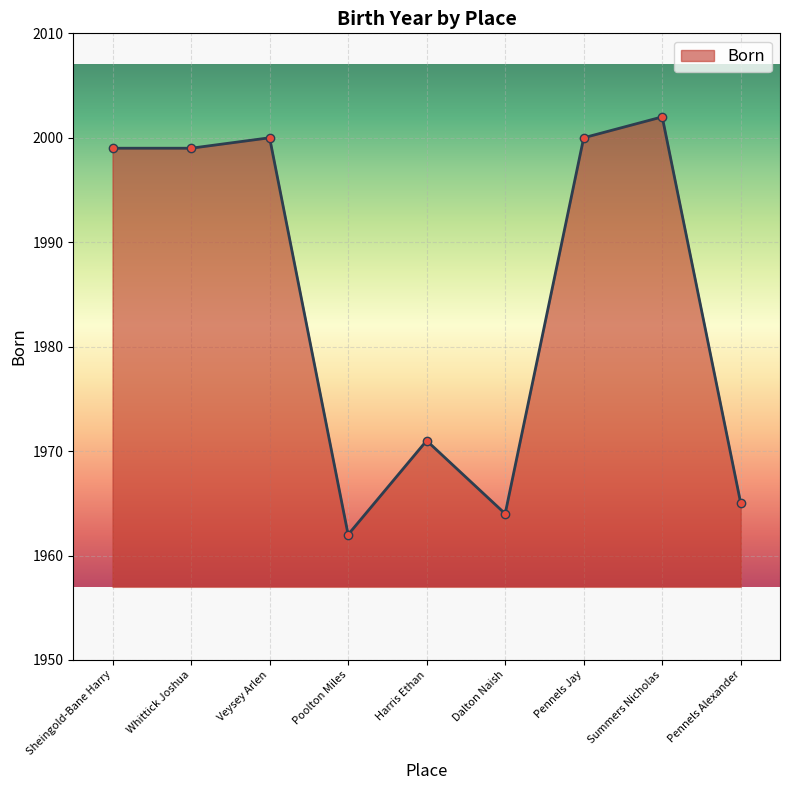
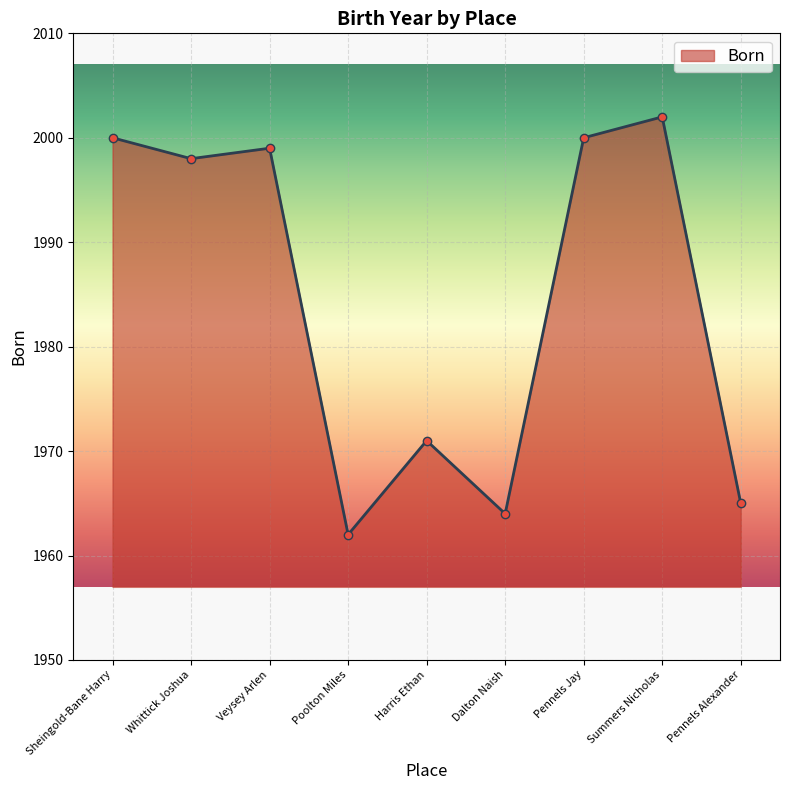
Sheingold-Bane Harry: 1999 -> 2000
Whittick Joshua: 1999 -> 1998
Veysey Arlen: 2000 -> 1999
